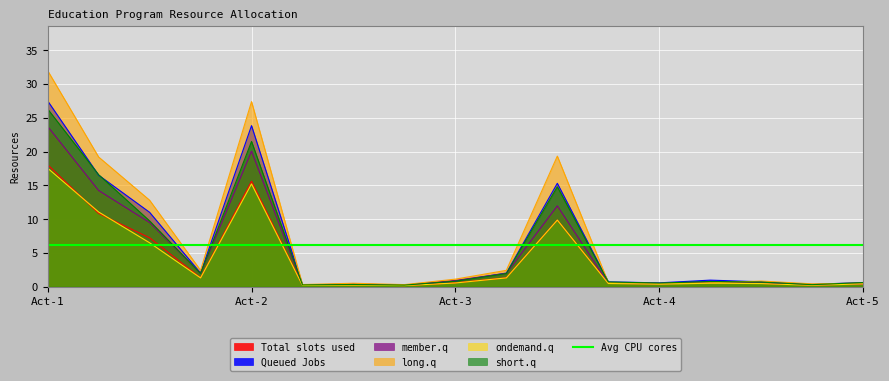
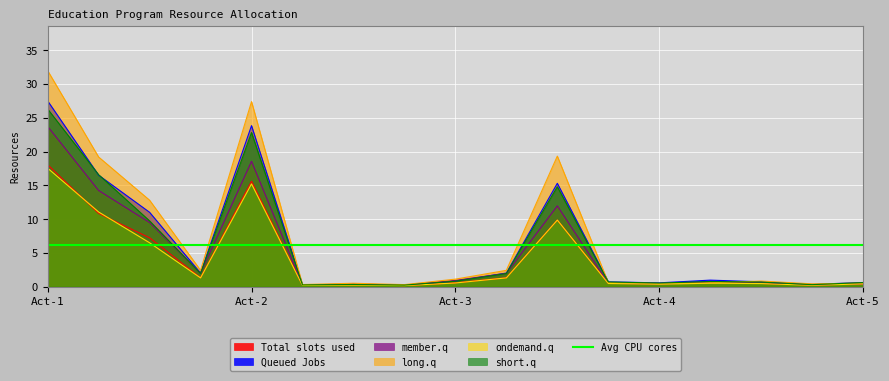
member.q, Act-2: 20 -> 19
short.q, Act-2: 21 -> 23
